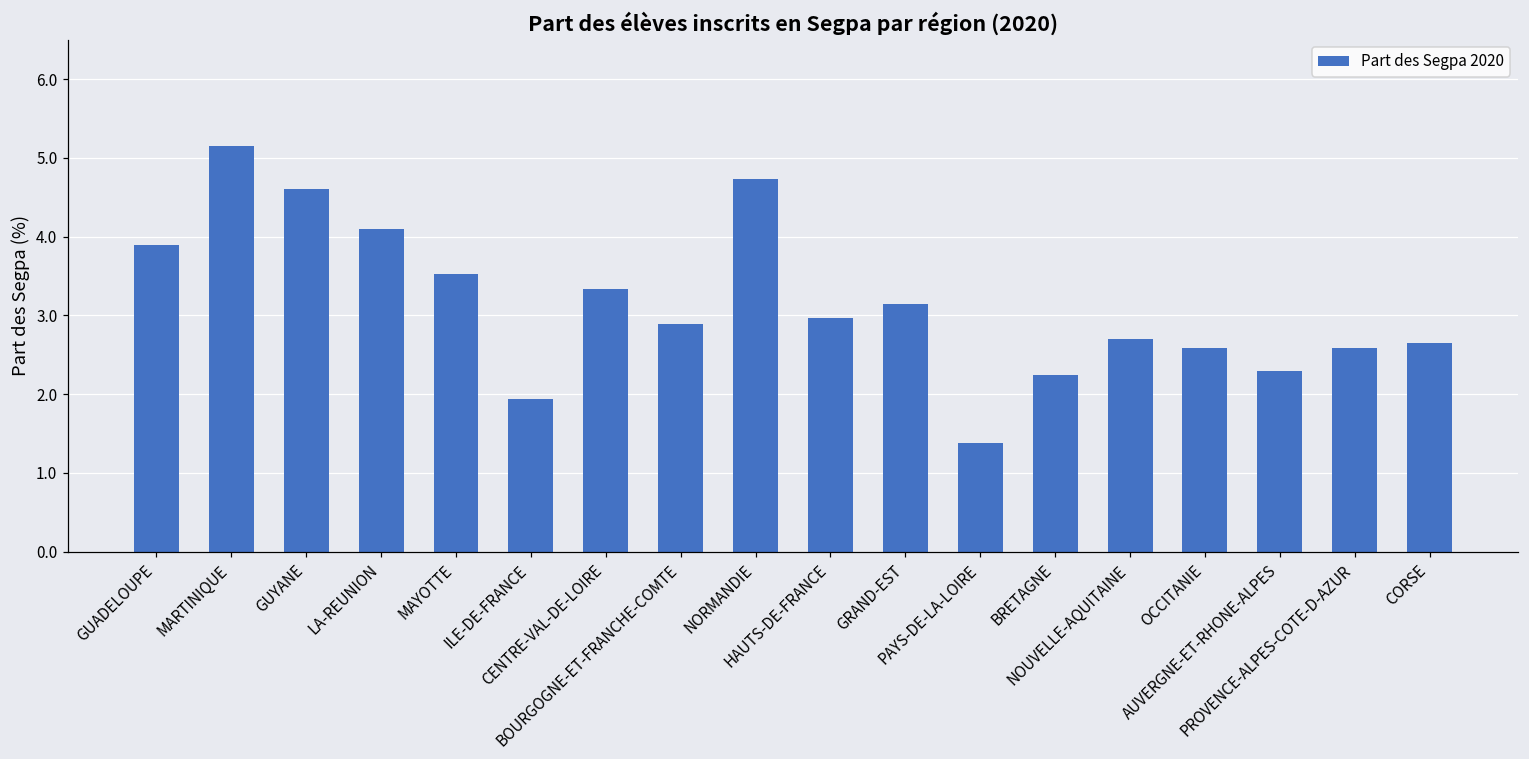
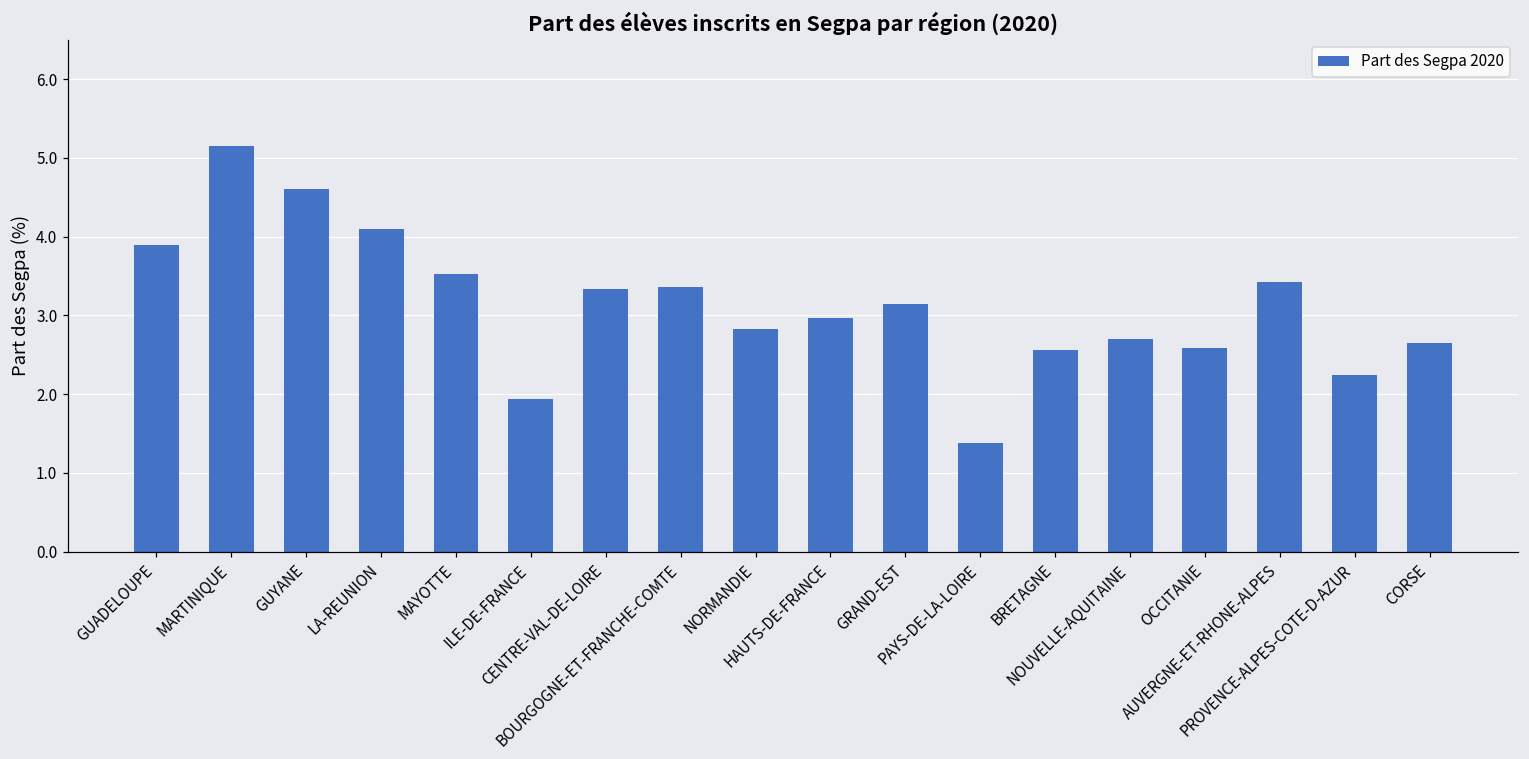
BOURGOGNE-ET-FRANCHE-COMTE: 2.9 -> 3.4
NORMANDIE: 4.7 -> 2.8
BRETAGNE: 2.2 -> 2.6
AUVERGNE-ET-RHONE-ALPES: 2.3 -> 3.4
PROVENCE-ALPES-COTE-D-AZUR: 2.6 -> 2.2
